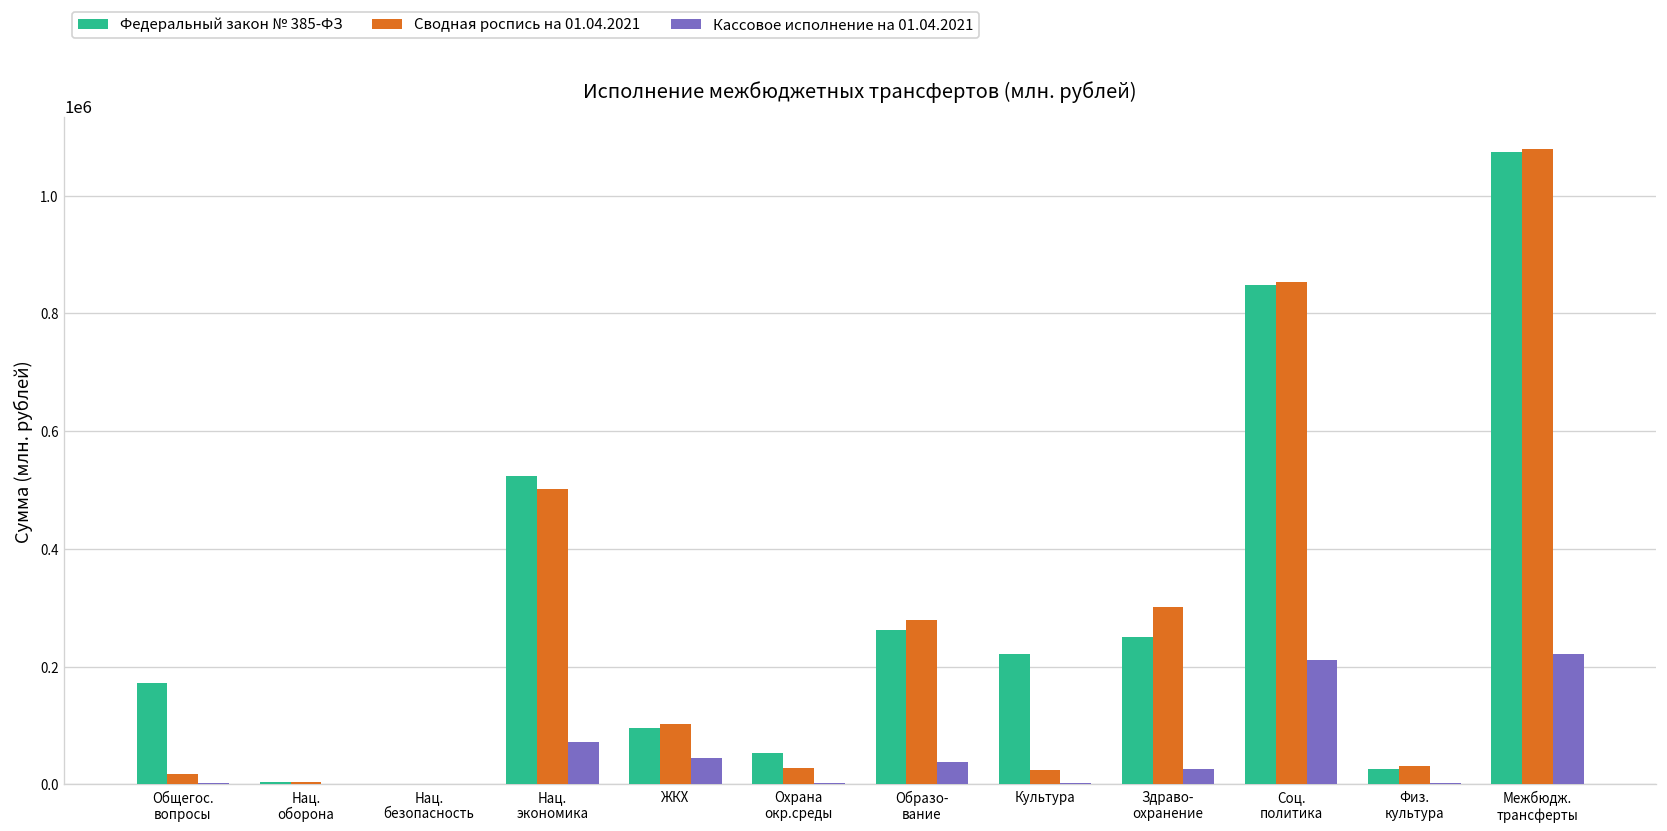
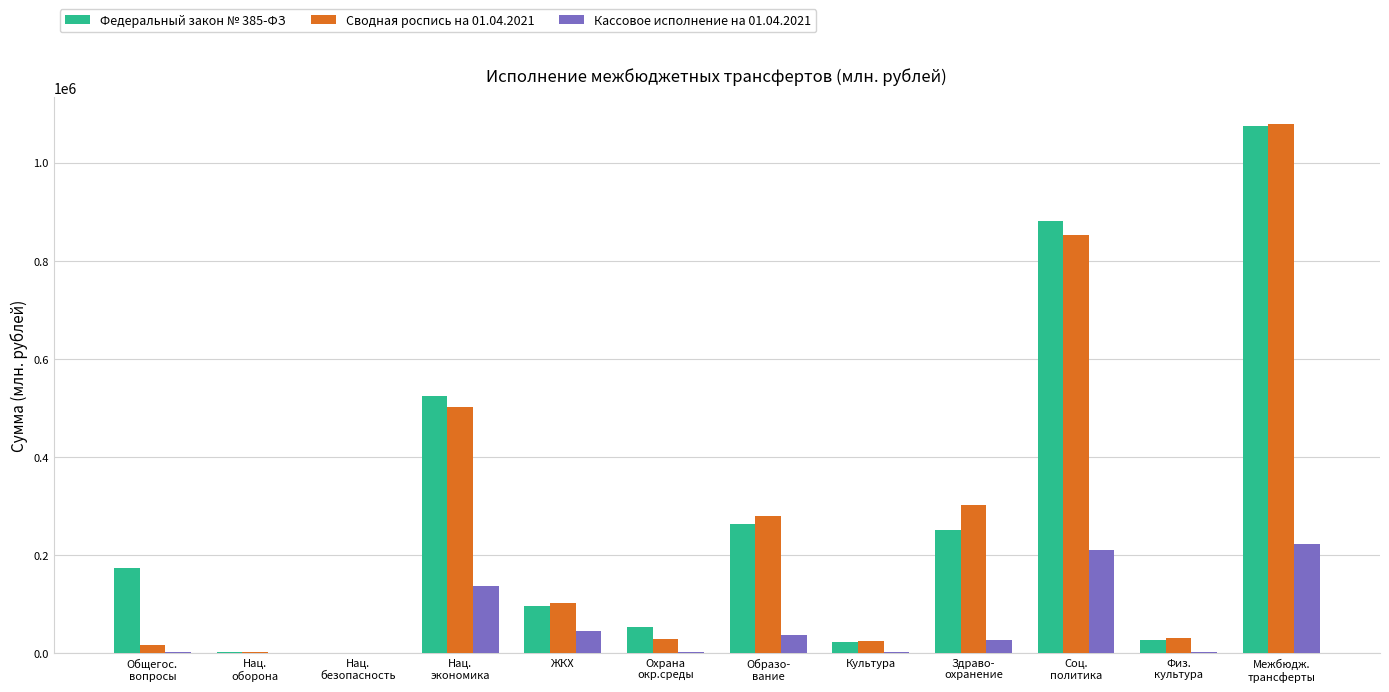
Кассовое исполнение на 01.04.2021, Нац. экономика: 70000 -> 140000
Федеральный закон № 385-ФЗ, Культура: 220000 -> 20000
Федеральный закон № 385-ФЗ, Соц. политика: 850000 -> 880000
